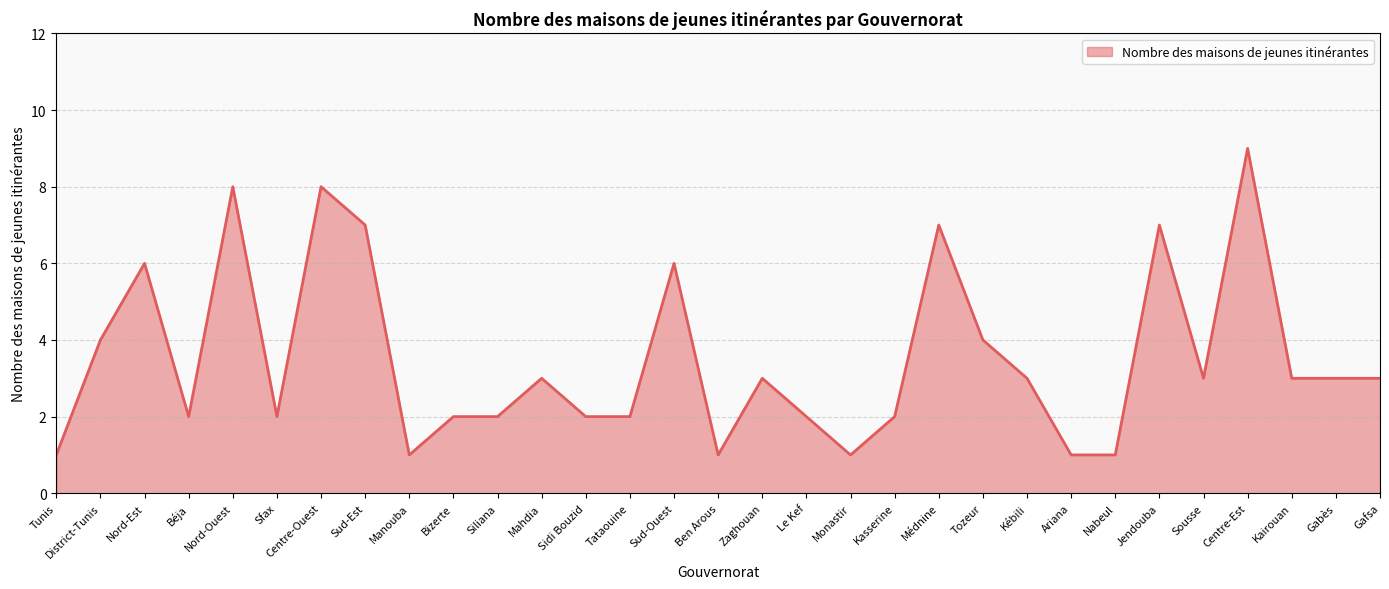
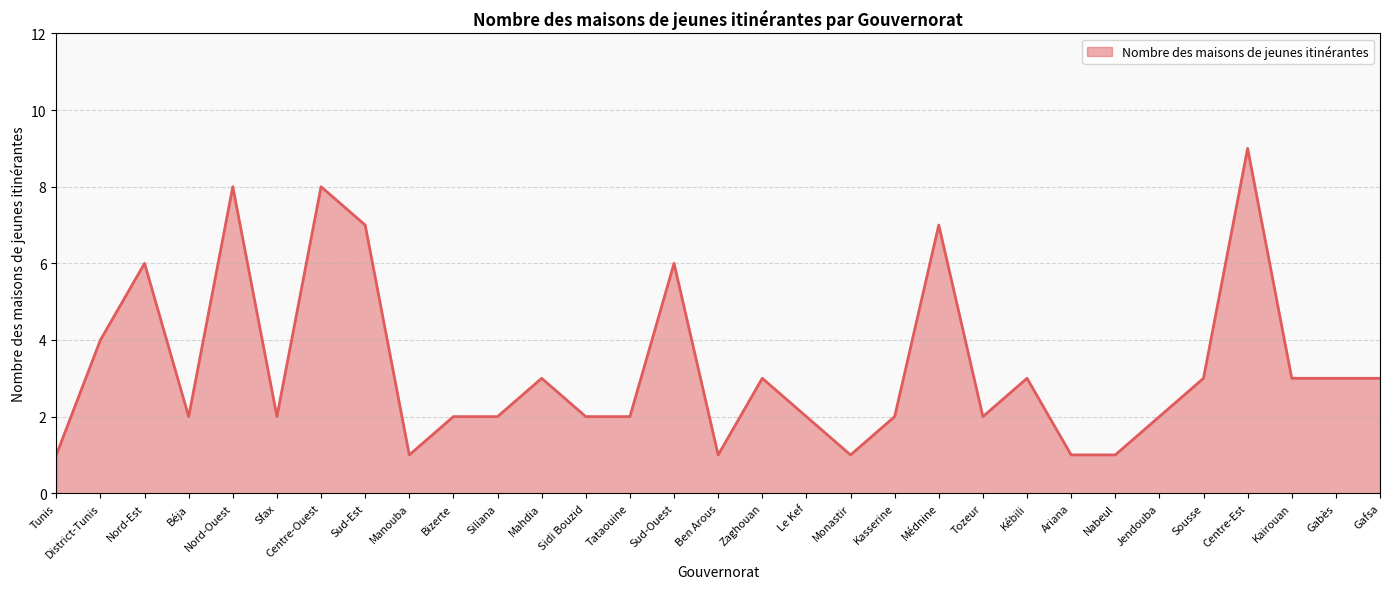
Tozeur: 4 -> 2
Jendouba: 7 -> 2
